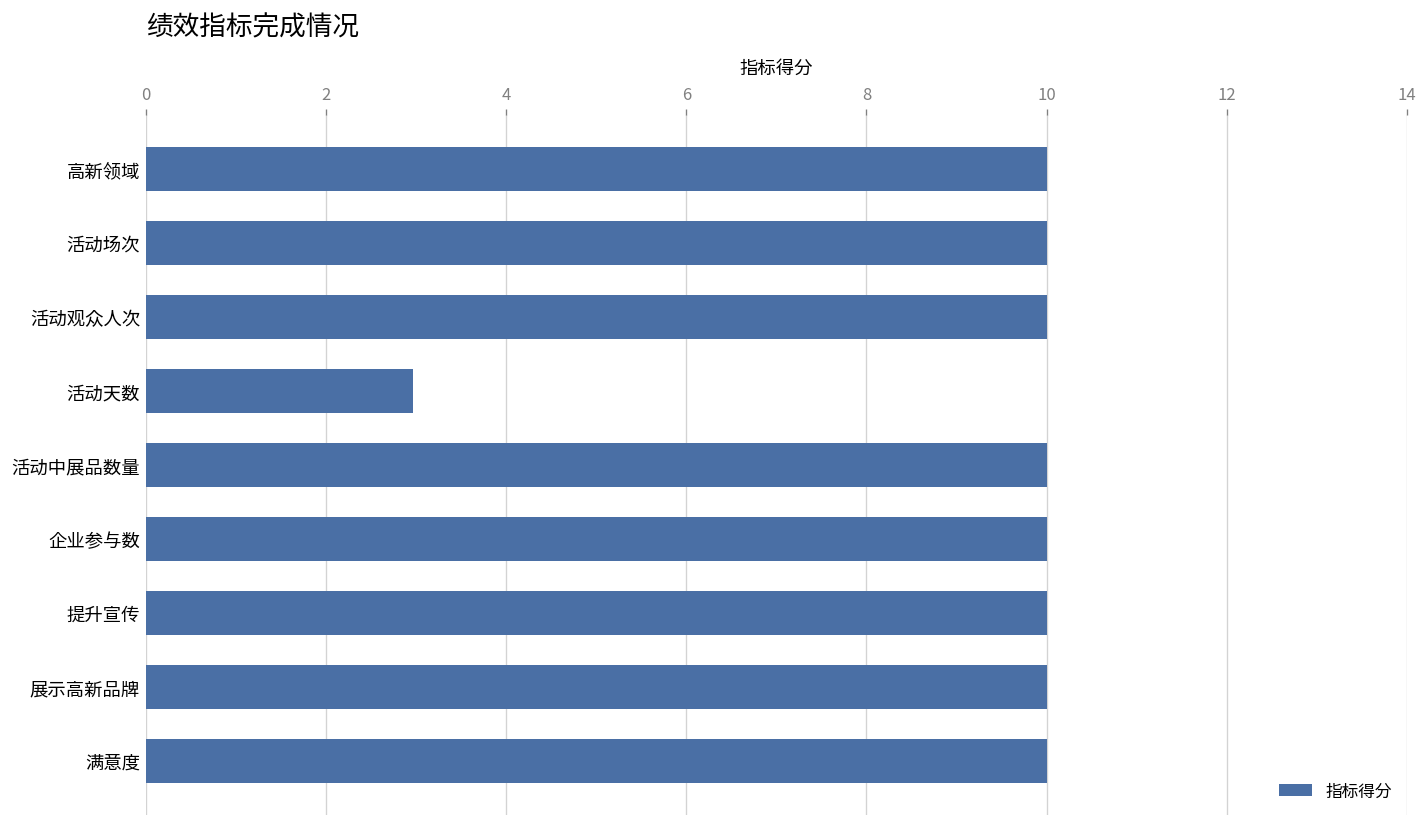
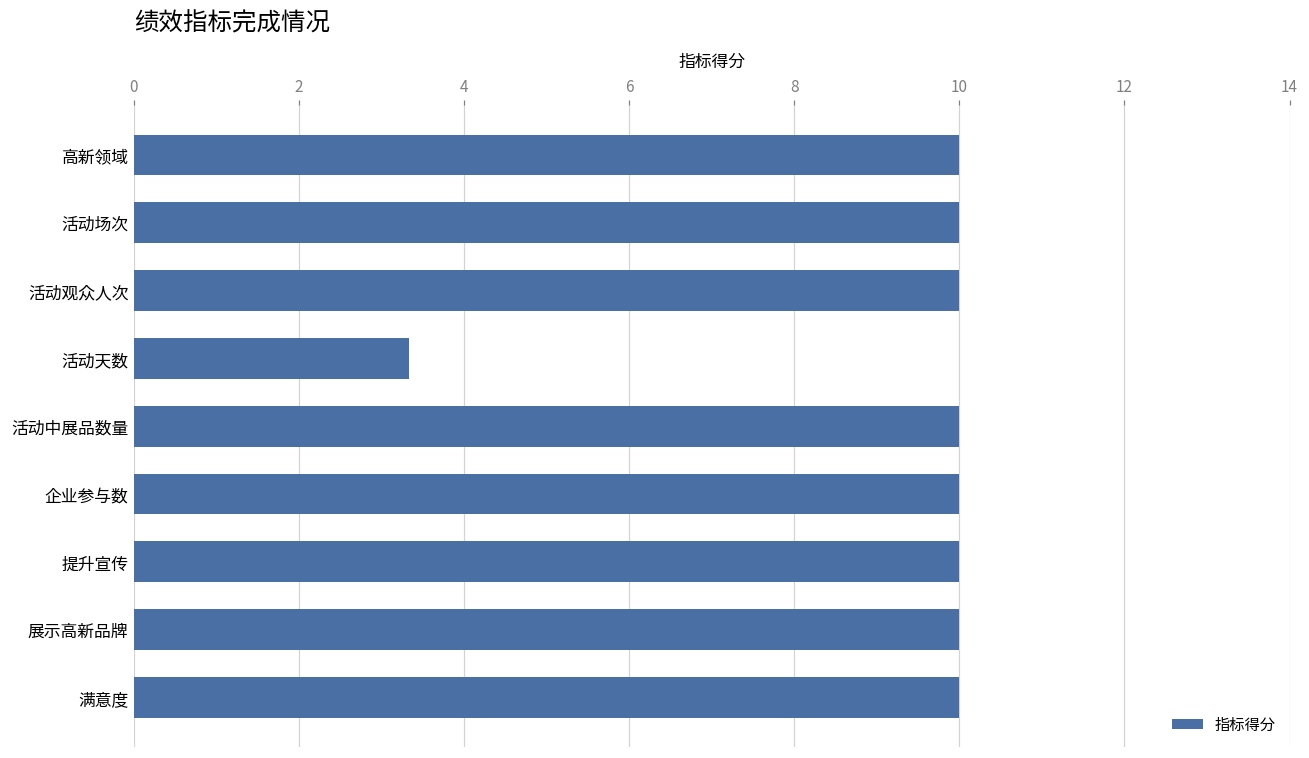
活动天数: 3.0 -> 3.3
